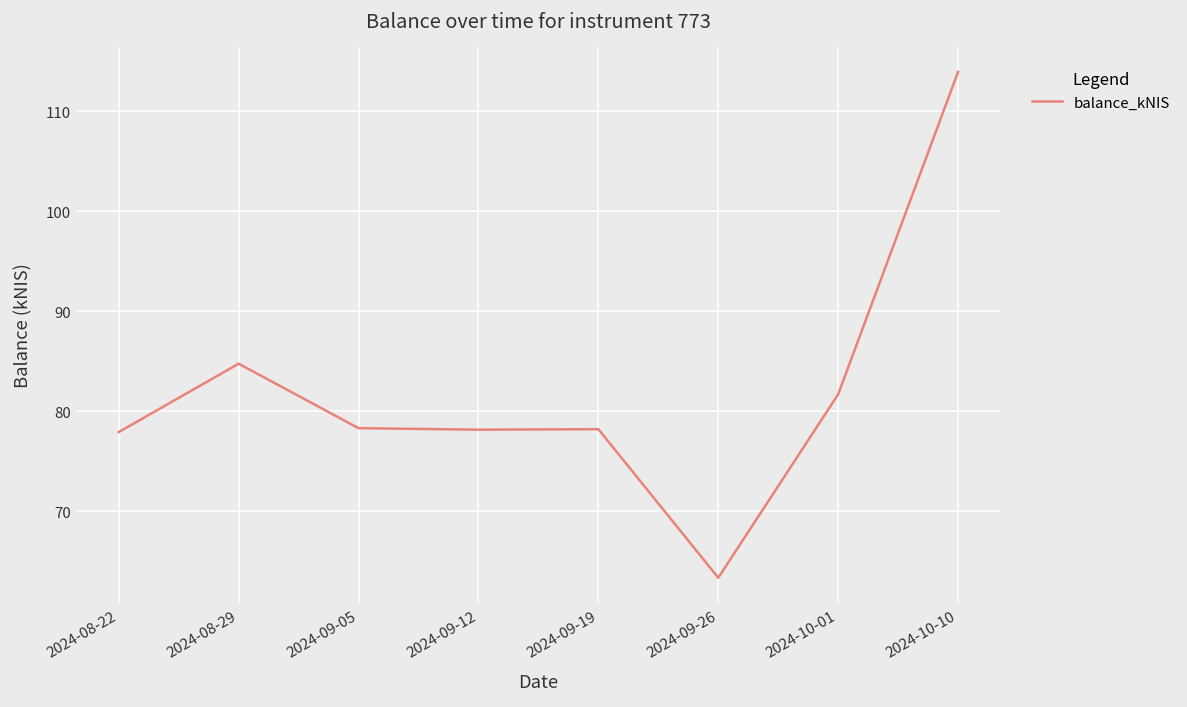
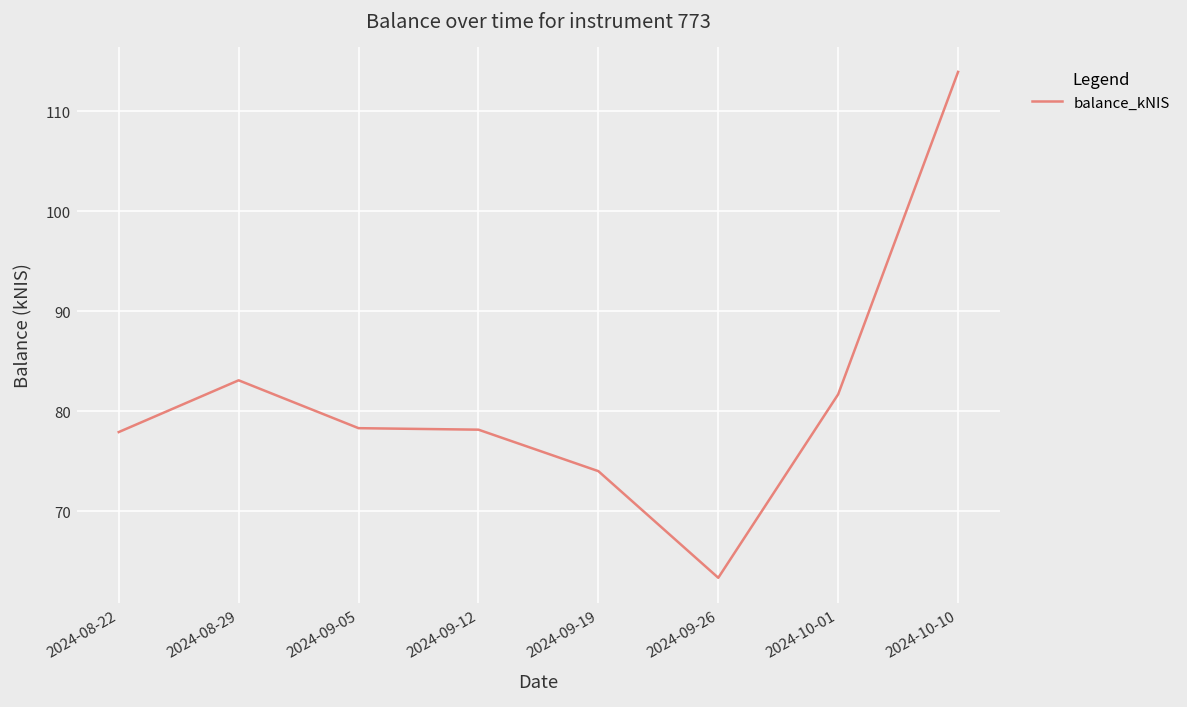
2024-08-29: 85 -> 83
2024-09-19: 78 -> 74
